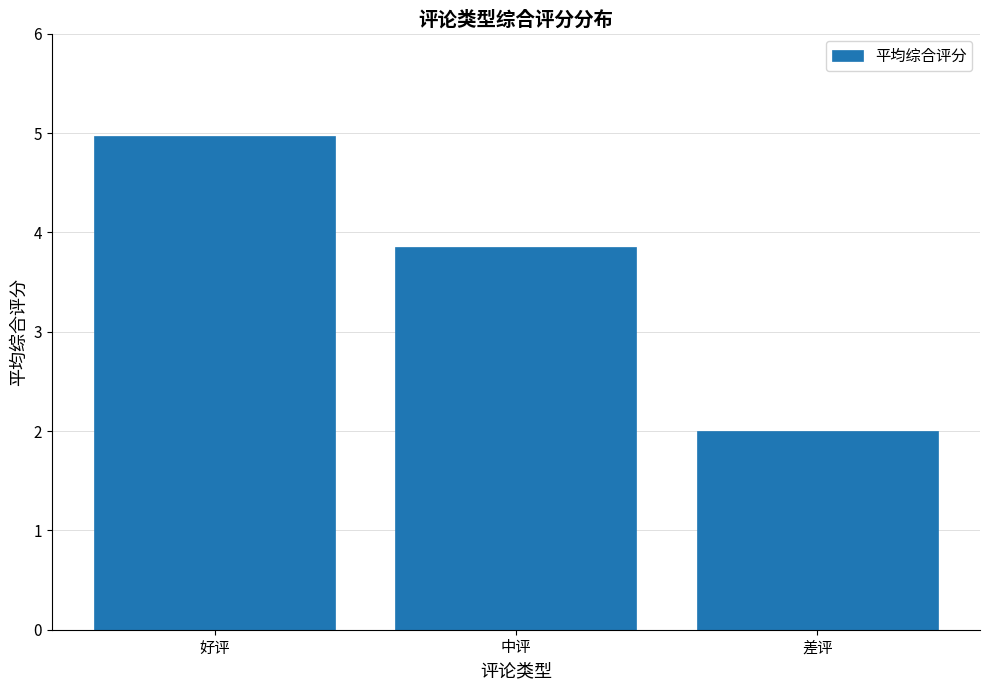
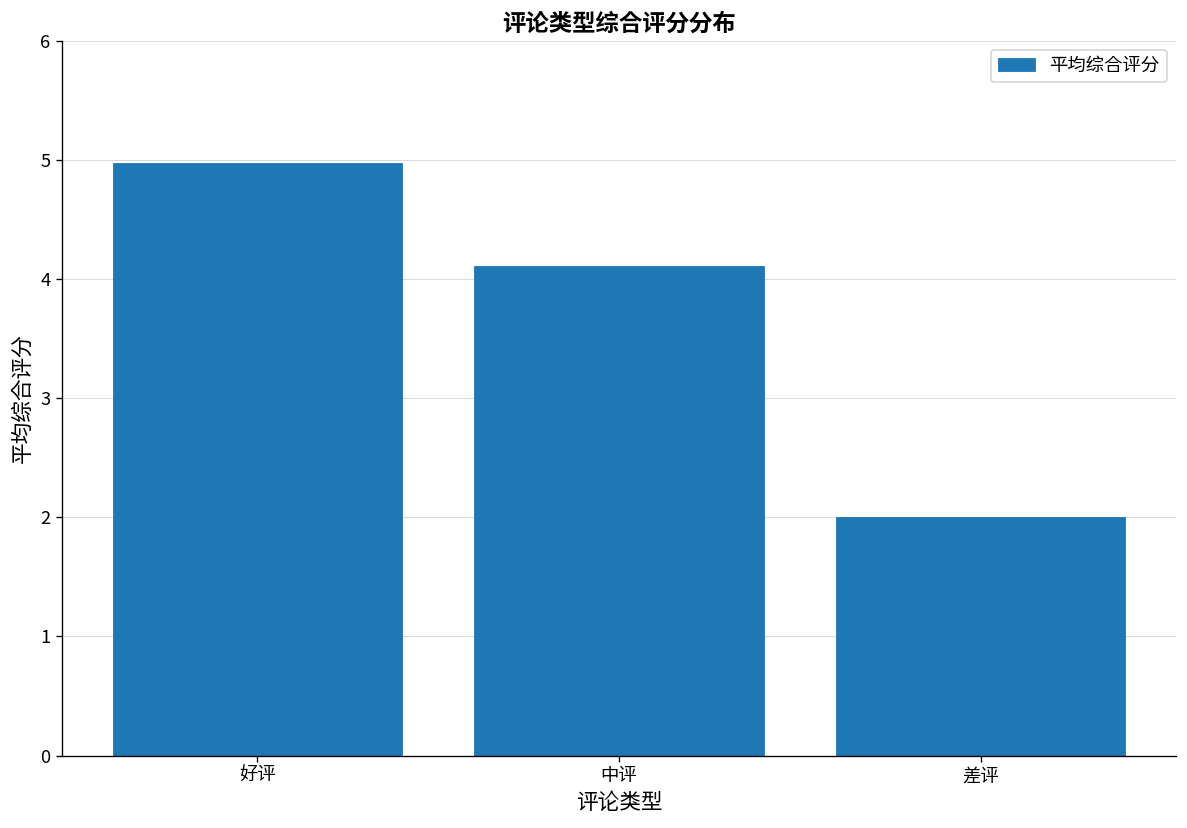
中评: 3.9 -> 4.1
